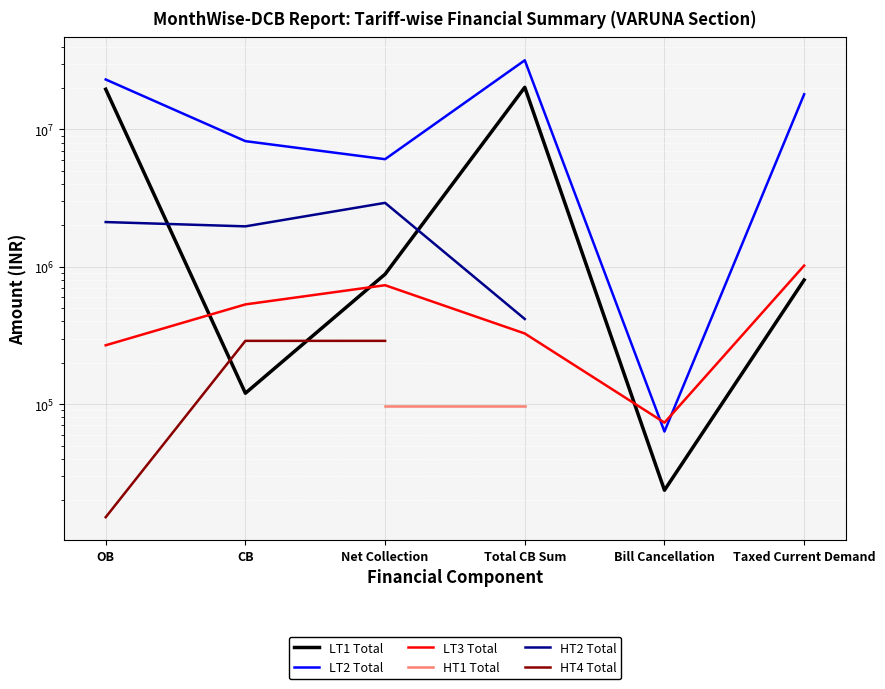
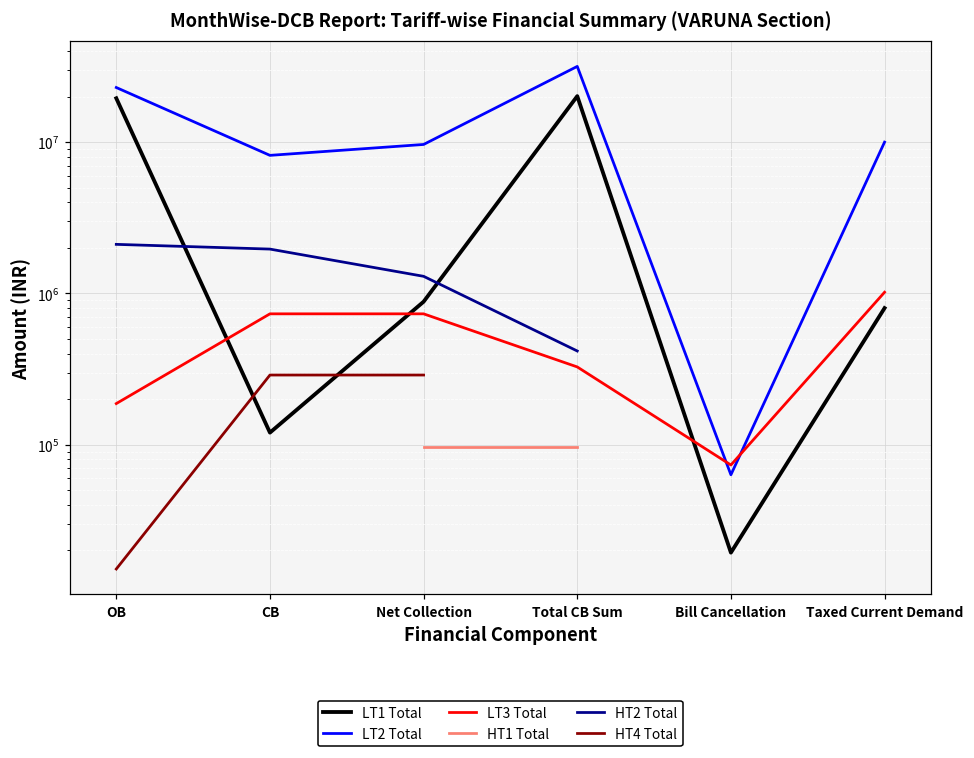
LT3 Total, OB: 270000 -> 190000
LT3 Total, CB: 530000 -> 700000
LT2 Total, Net Collection: 6000000 -> 10000000
HT2 Total, Net Collection: 2900000 -> 1300000
LT1 Total, Bill Cancellation: 24000 -> 19000
LT2 Total, Taxed Current Demand: 18000000 -> 10000000
